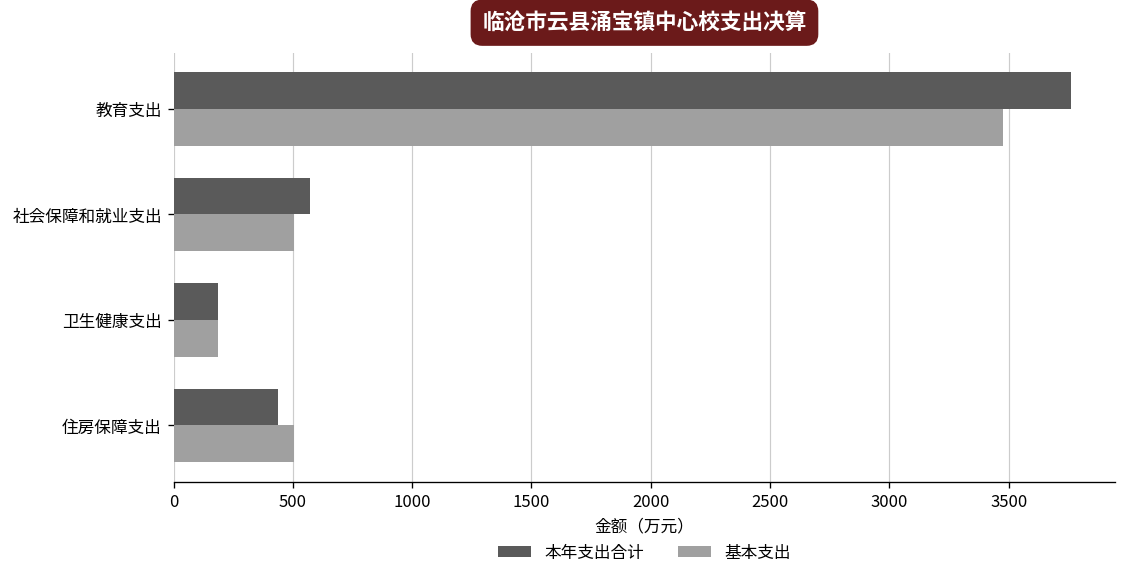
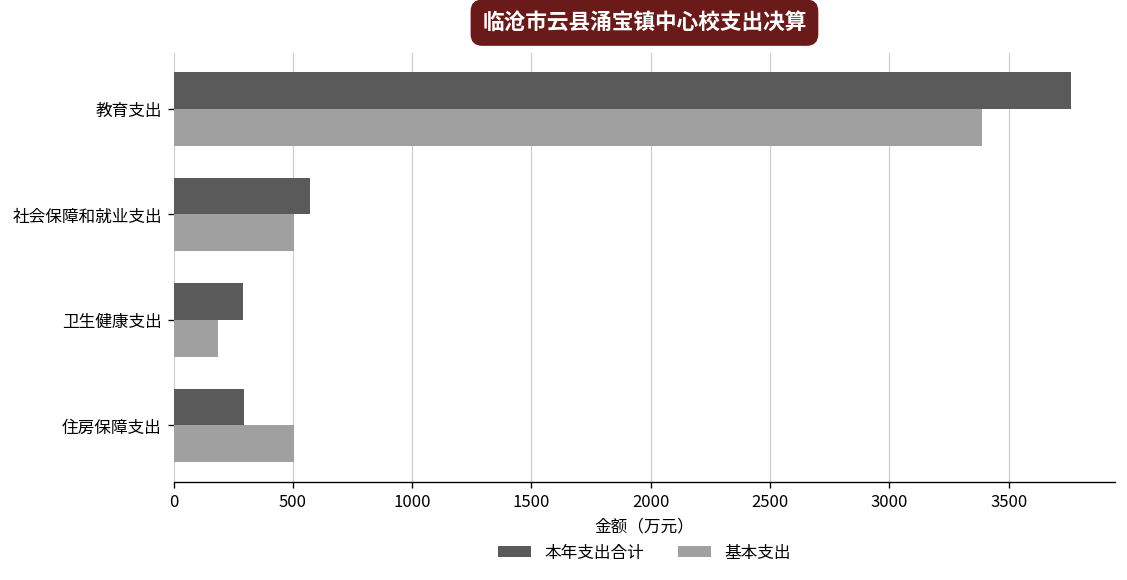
基本支出, 教育支出: 3480 -> 3390
本年支出合计, 卫生健康支出: 190 -> 290
本年支出合计, 住房保障支出: 440 -> 290
